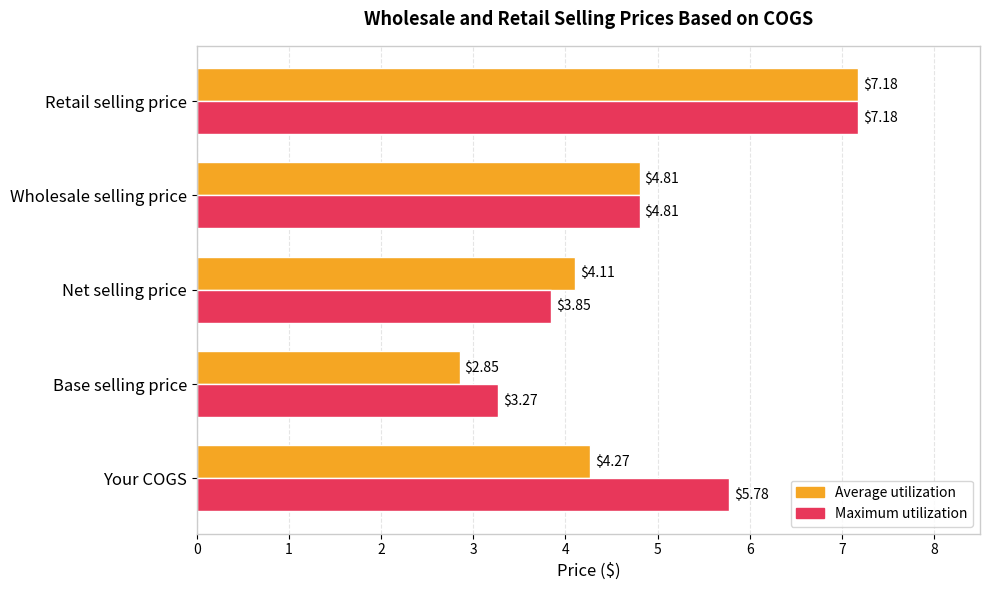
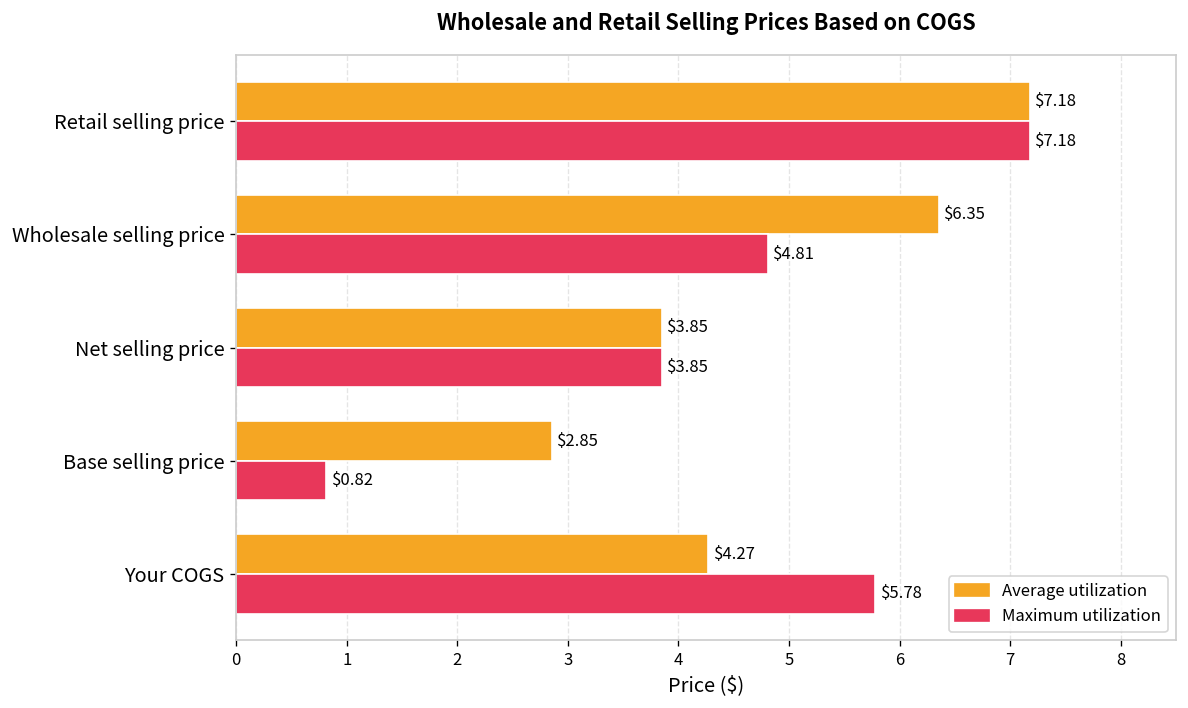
Average utilization, Wholesale selling price: $4.81 -> $6.35
Average utilization, Net selling price: $4.11 -> $3.85
Maximum utilization, Base selling price: $3.27 -> $0.82
